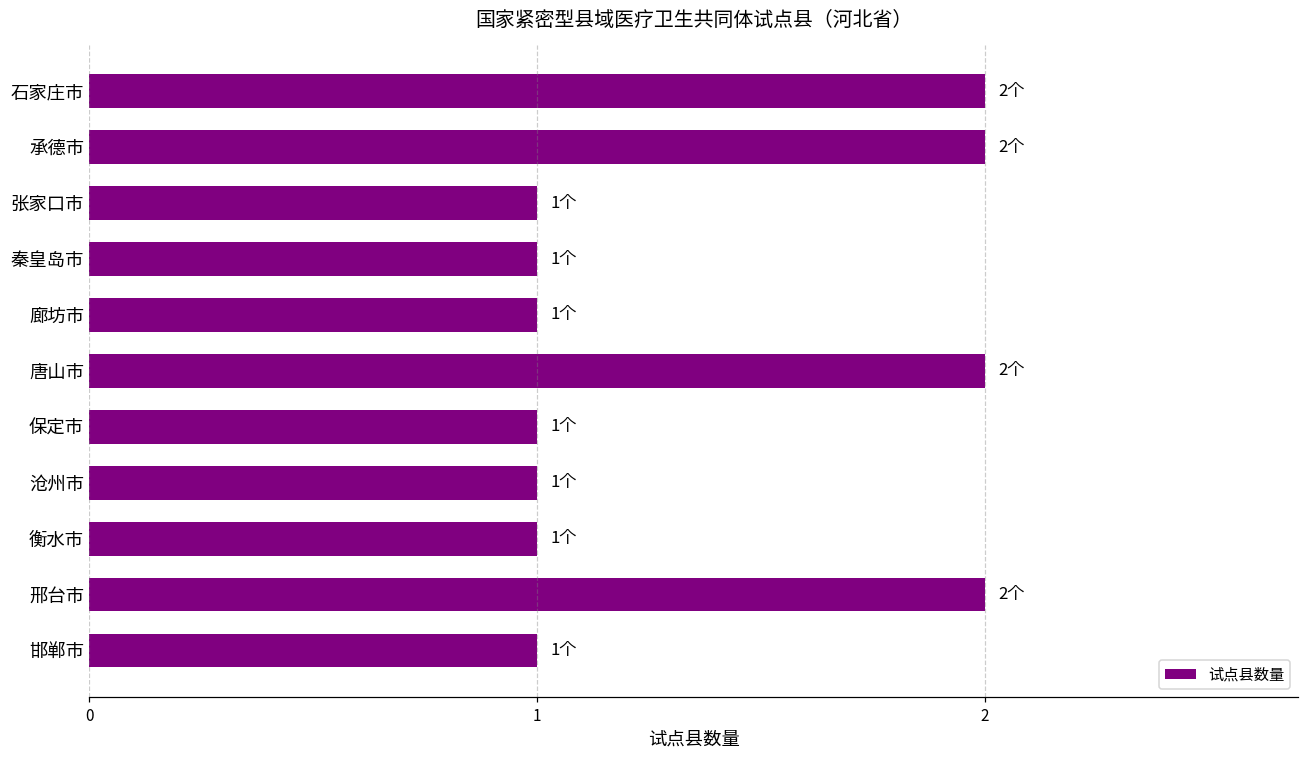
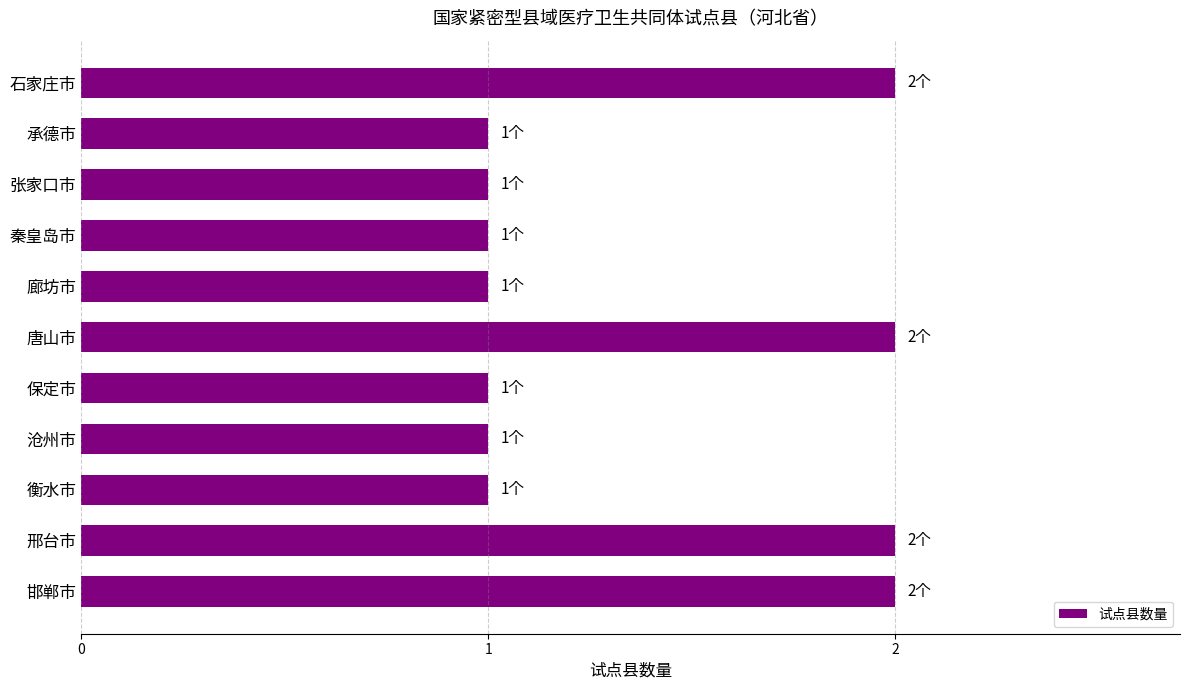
承德市: 2个 -> 1个
邯郸市: 1个 -> 2个
